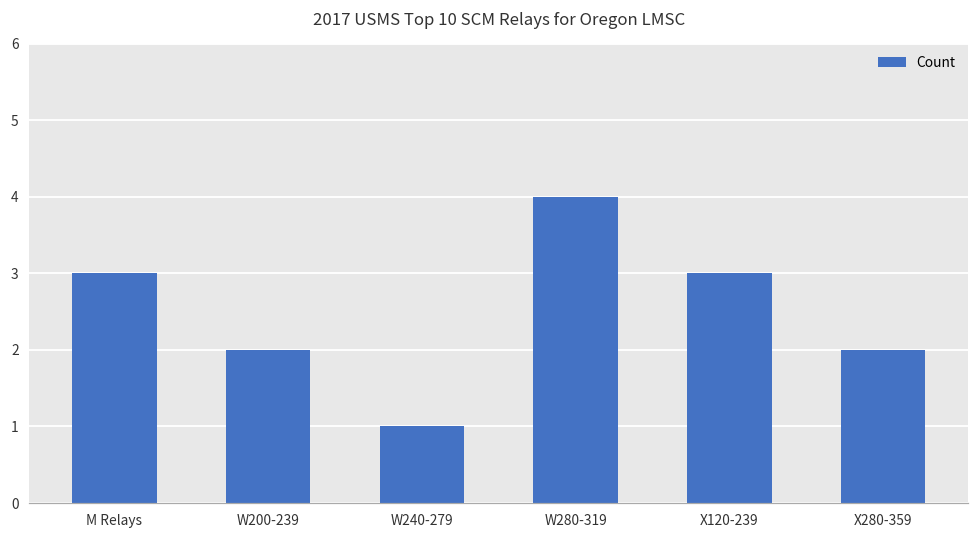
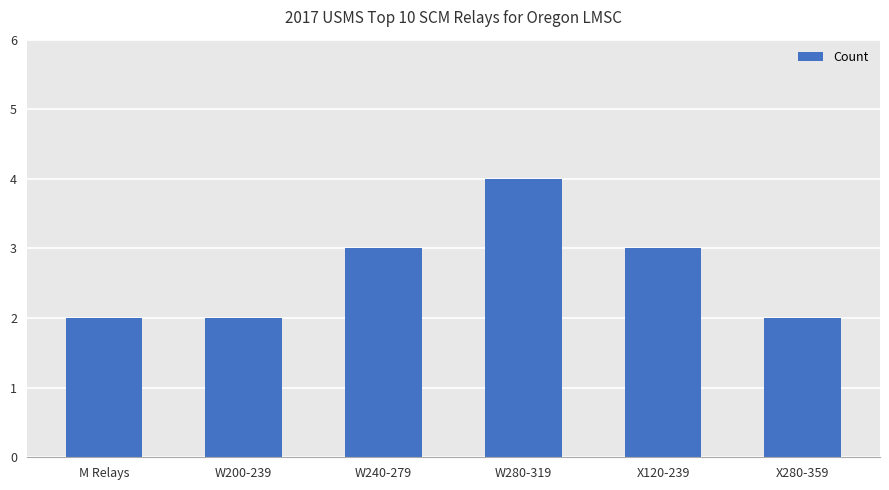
M Relays: 3 -> 2
W240-279: 1 -> 3
